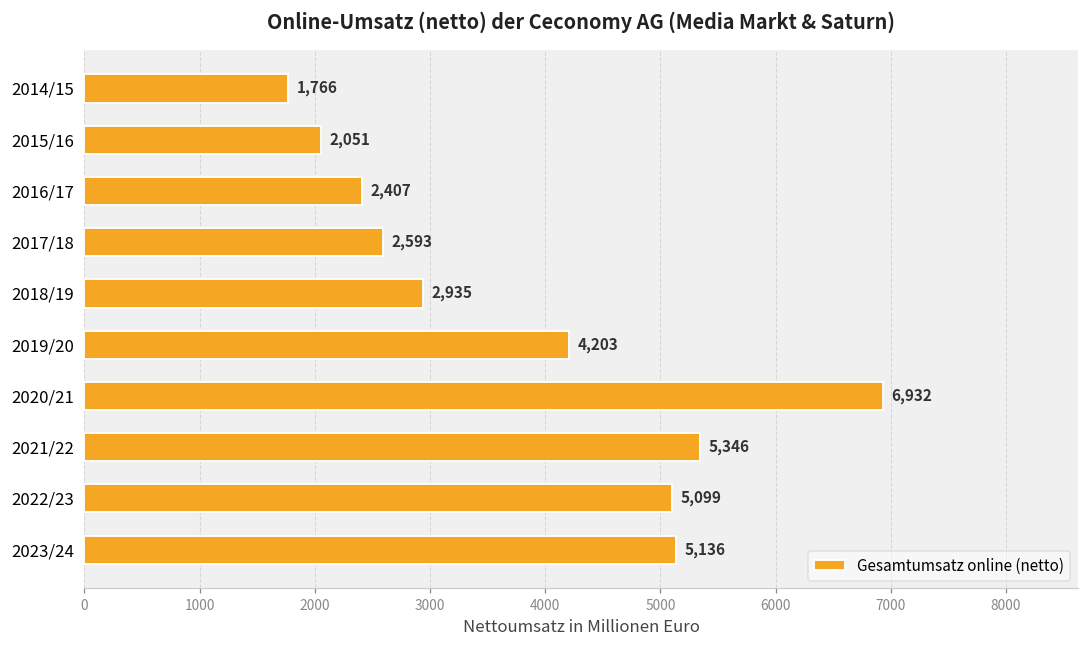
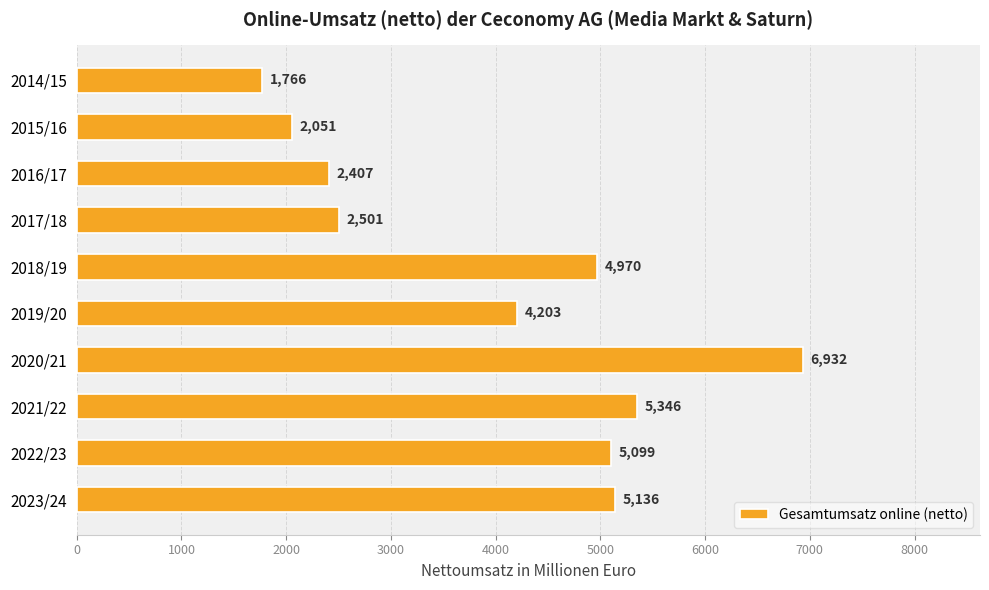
2017/18: 2,593 -> 2,501
2018/19: 2,935 -> 4,970
